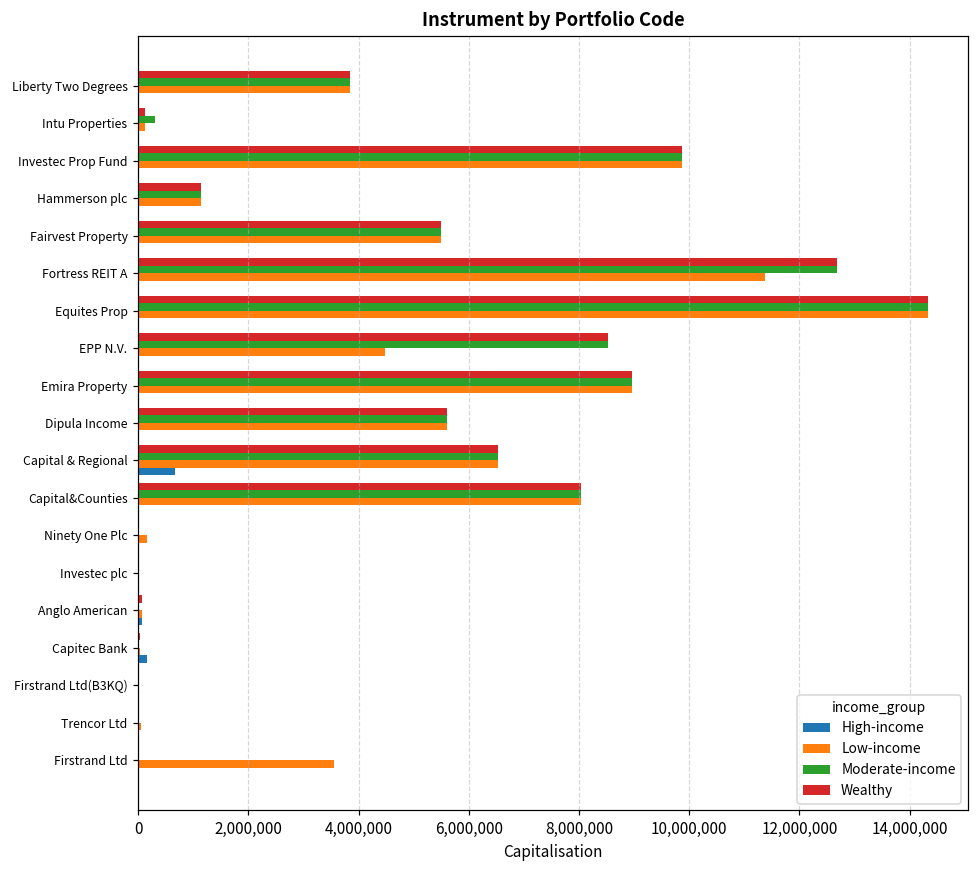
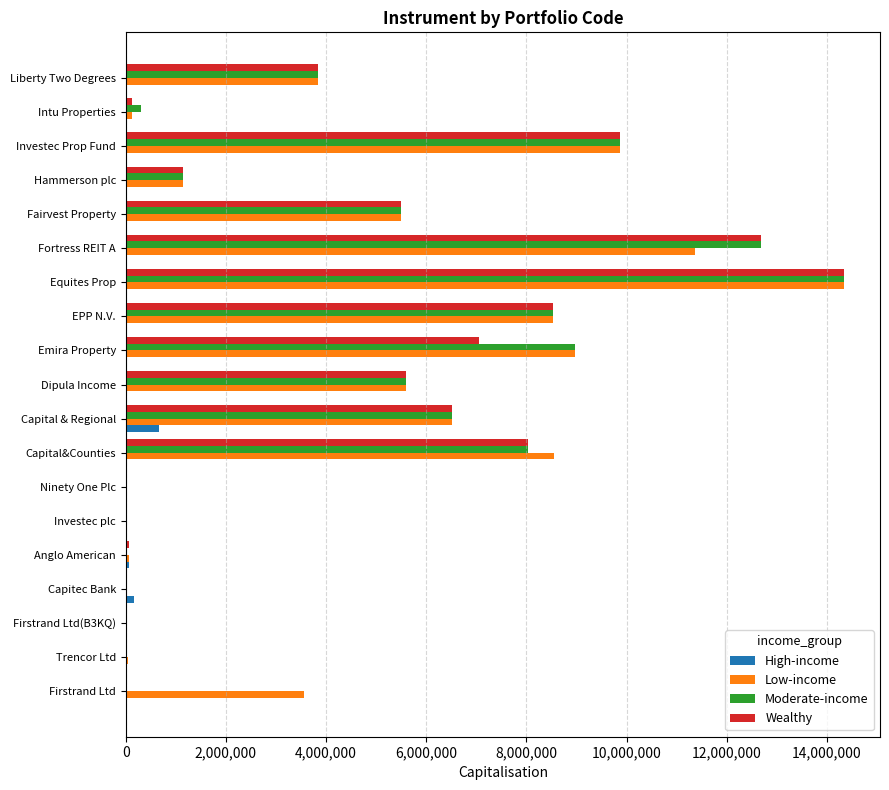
Low-income, EPP N.V.: 4,500,000 -> 8,500,000
Wealthy, Emira Property: 9,000,000 -> 7,000,000
Low-income, Capital&Counties: 8,000,000 -> 8,500,000
Low-income, Ninety One Plc: 200,000 -> 0
